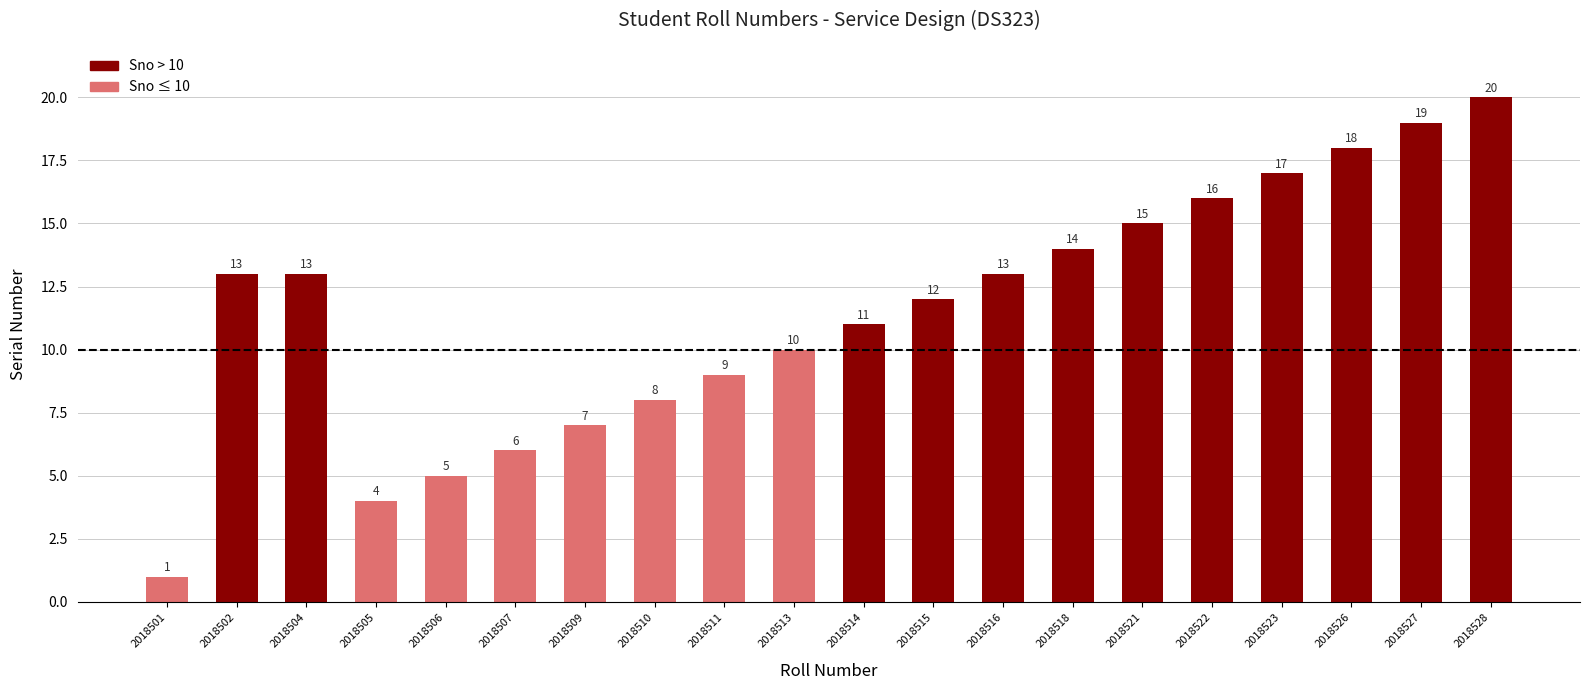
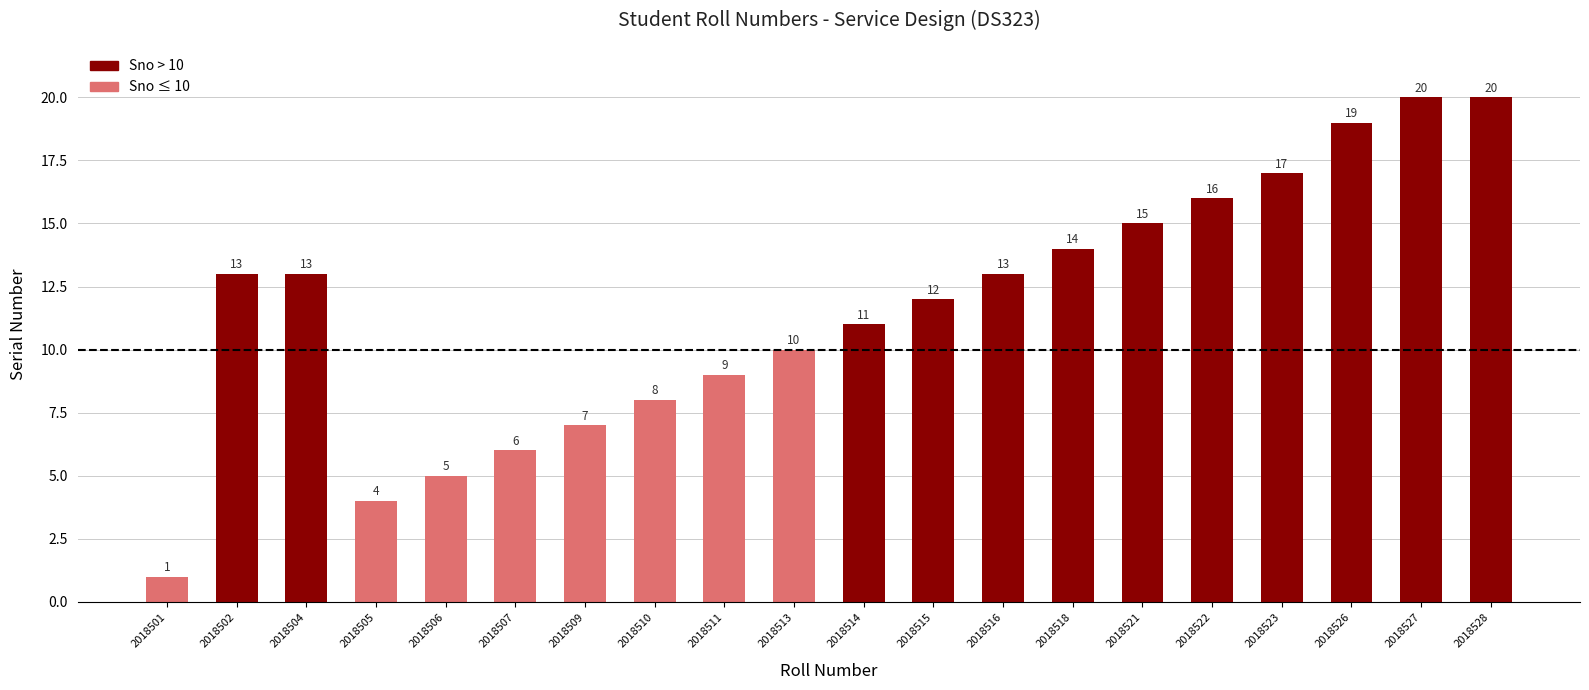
2018526: 18 -> 19
2018527: 19 -> 20
